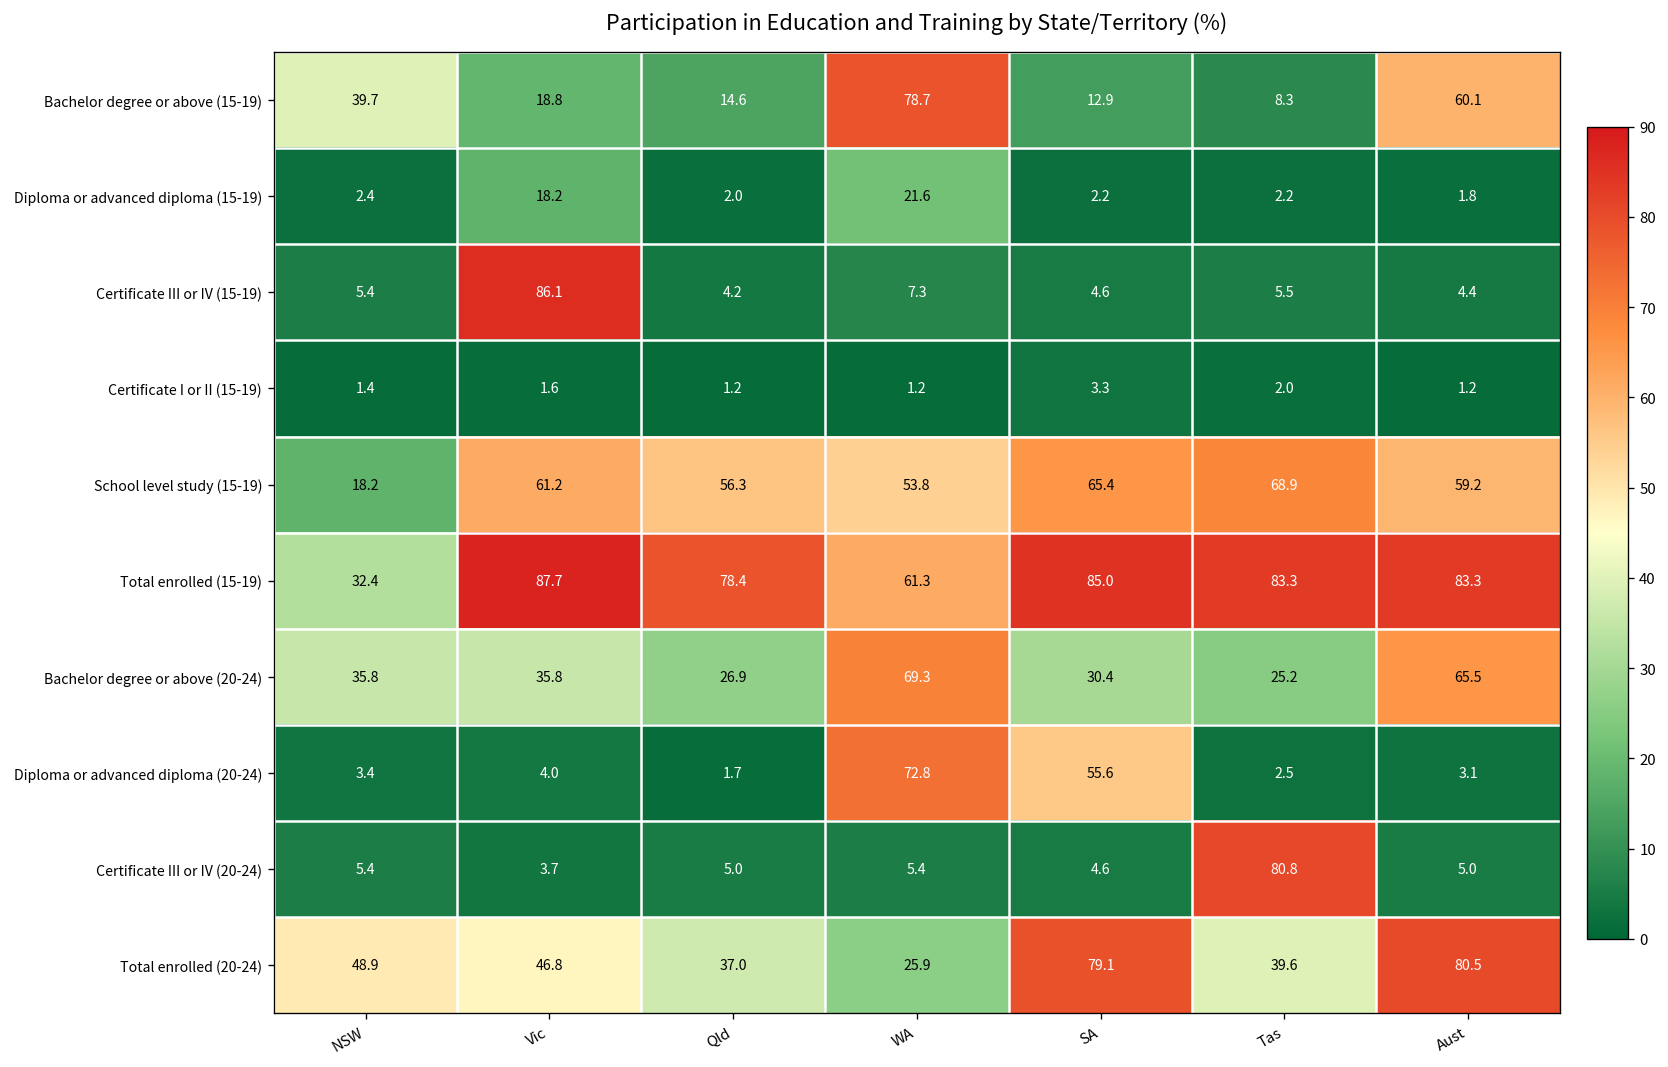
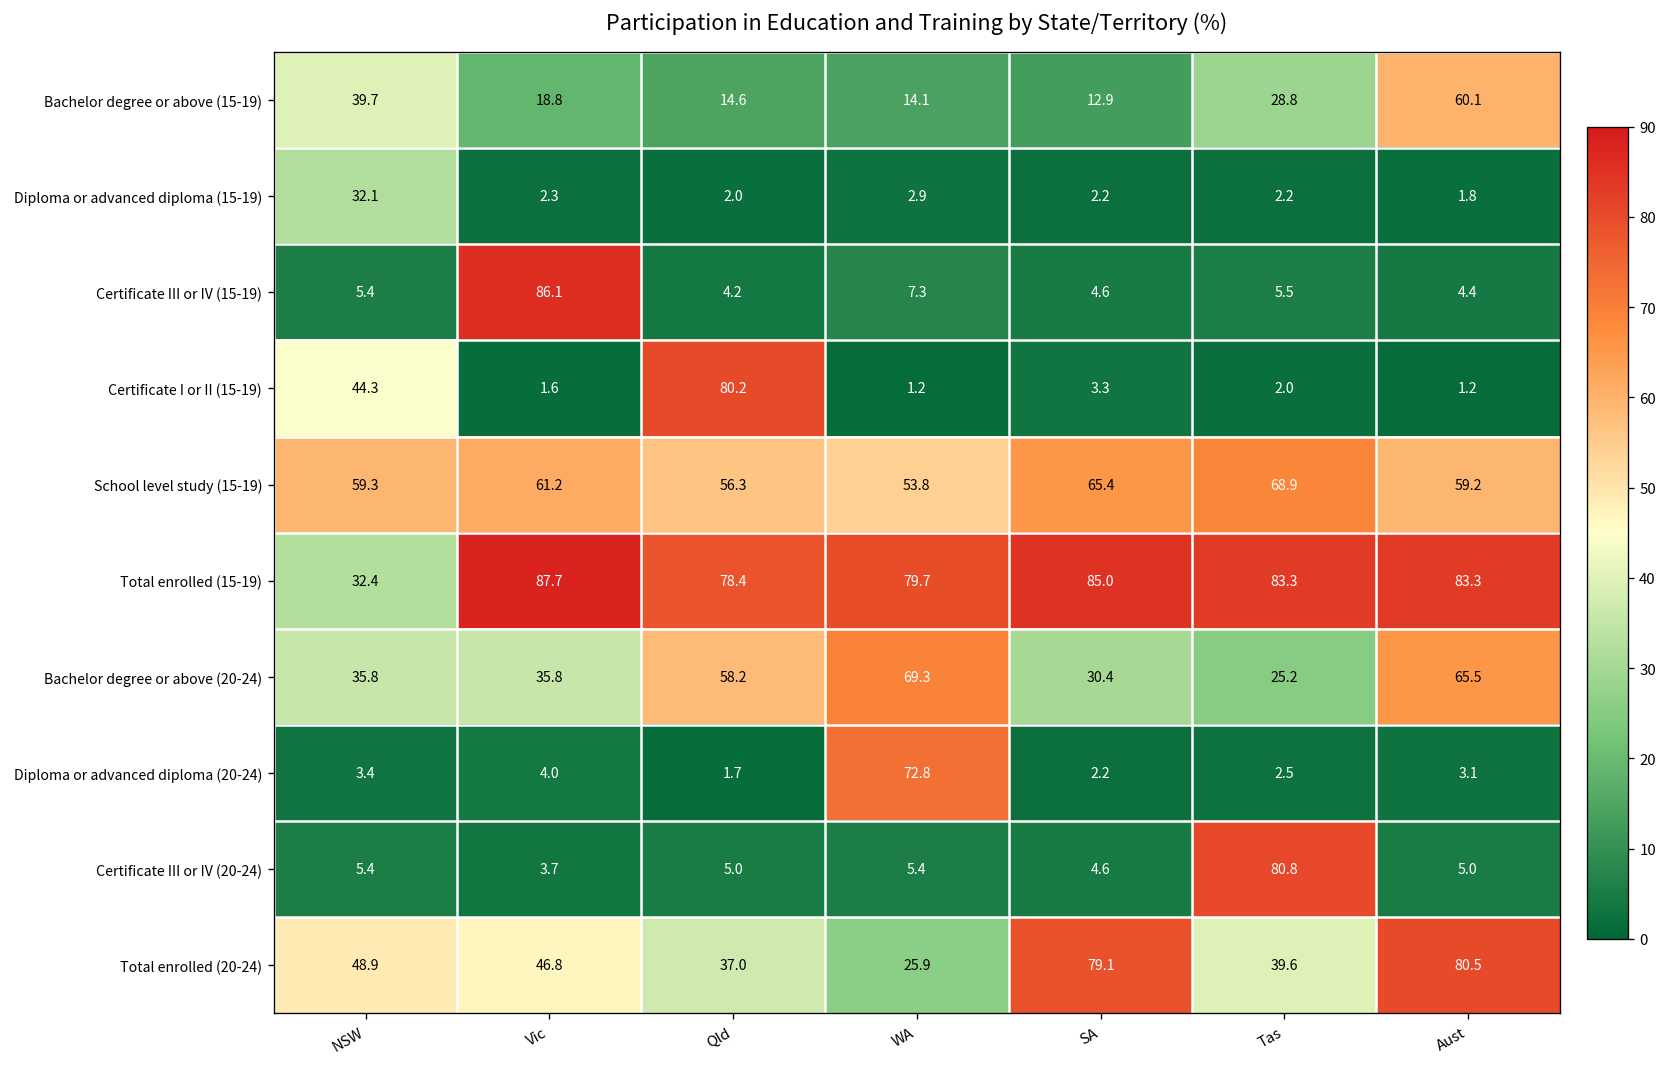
Bachelor degree or above (15-19), WA: 78.7 -> 14.1
Bachelor degree or above (15-19), Tas: 8.3 -> 28.8
Diploma or advanced diploma (15-19), NSW: 2.4 -> 32.1
Diploma or advanced diploma (15-19), Vic: 18.2 -> 2.3
Diploma or advanced diploma (15-19), WA: 21.6 -> 2.9
Certificate I or II (15-19), NSW: 1.4 -> 44.3
Certificate I or II (15-19), Qld: 1.2 -> 80.2
School level study (15-19), NSW: 18.2 -> 59.3
Total enrolled (15-19), WA: 61.3 -> 79.7
Bachelor degree or above (20-24), Qld: 26.9 -> 58.2
Diploma or advanced diploma (20-24), SA: 55.6 -> 2.2
